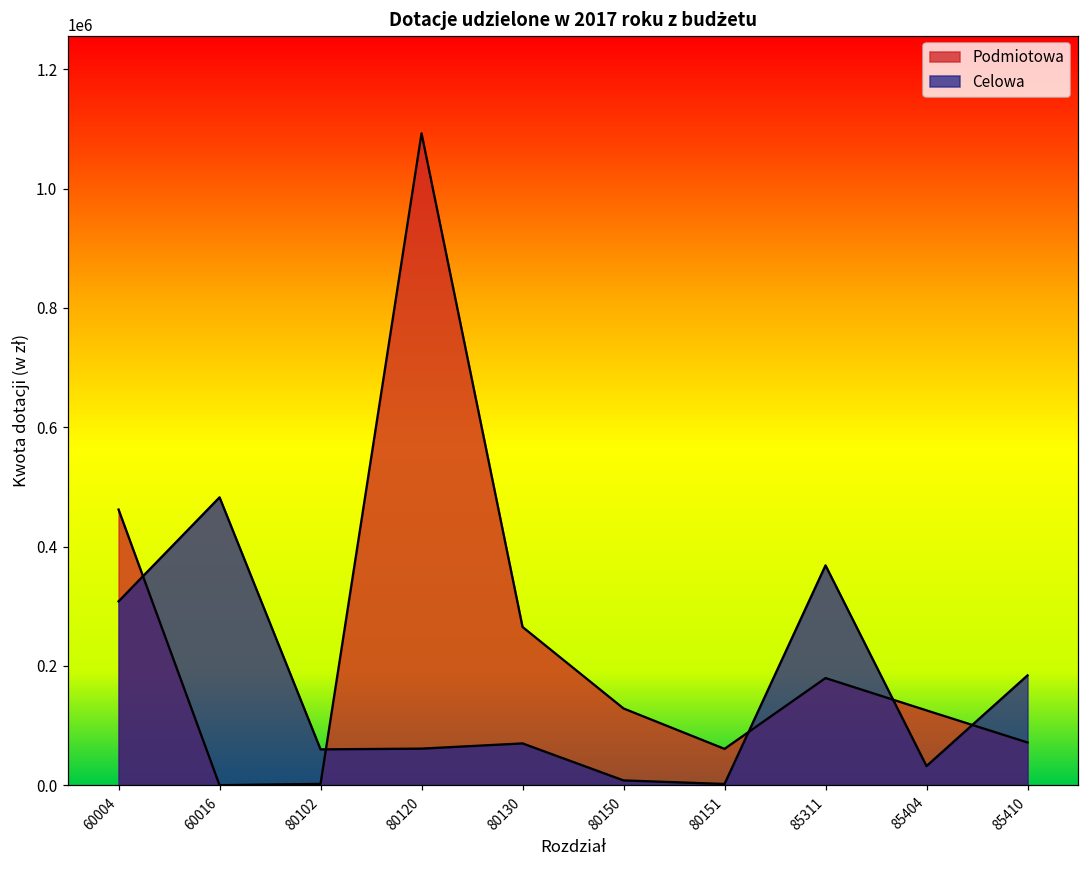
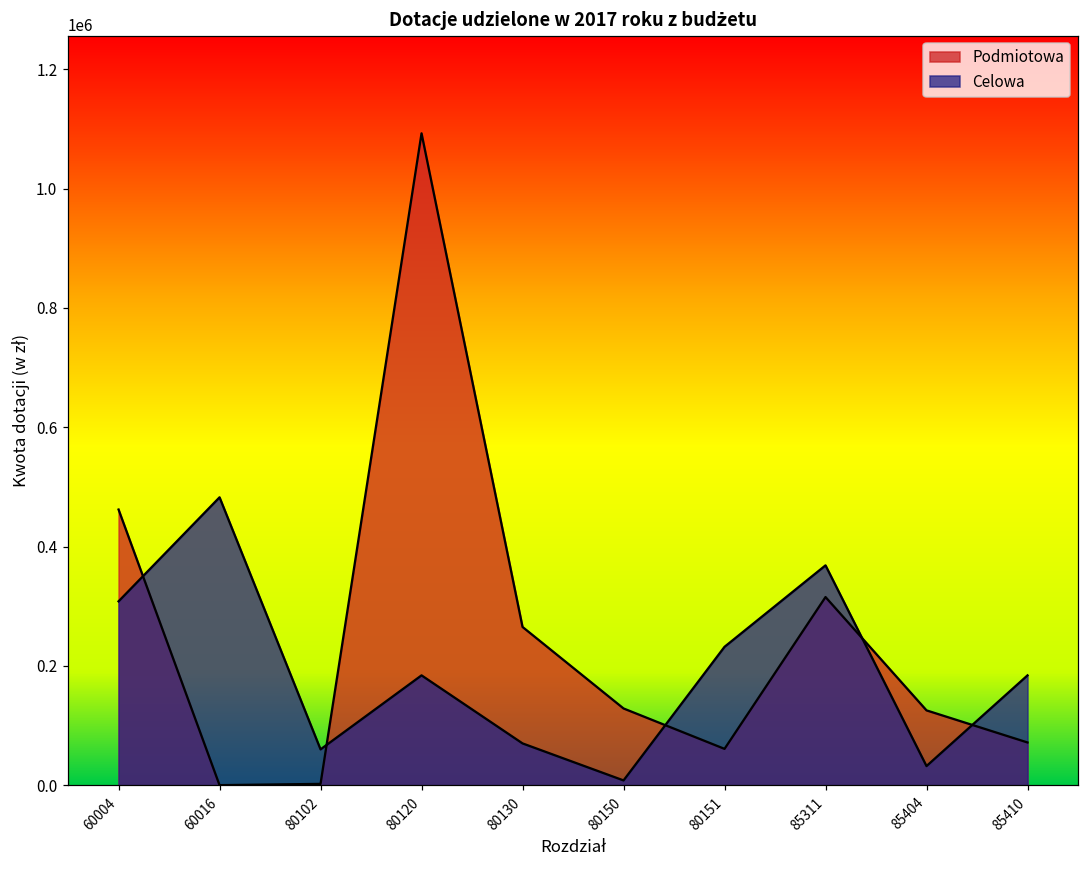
Celowa, 80120: 60000 -> 180000
Celowa, 80151: 0 -> 230000
Podmiotowa, 85311: 180000 -> 320000
